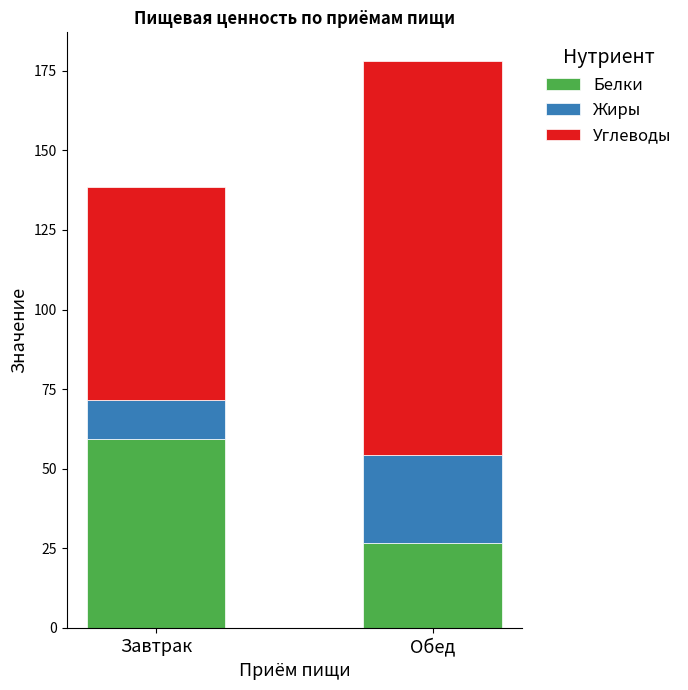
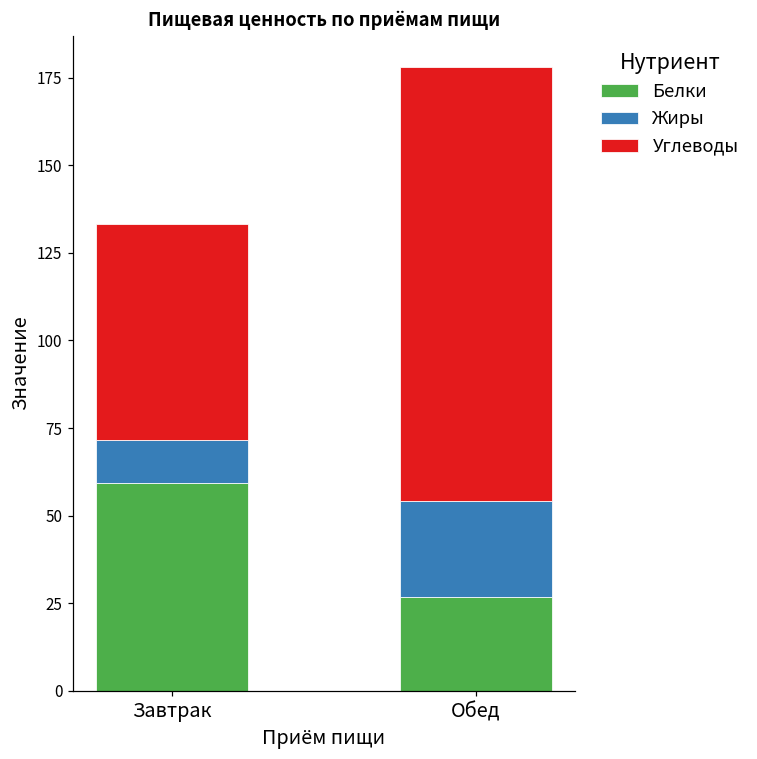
Углеводы, Завтрак: 67 -> 62
